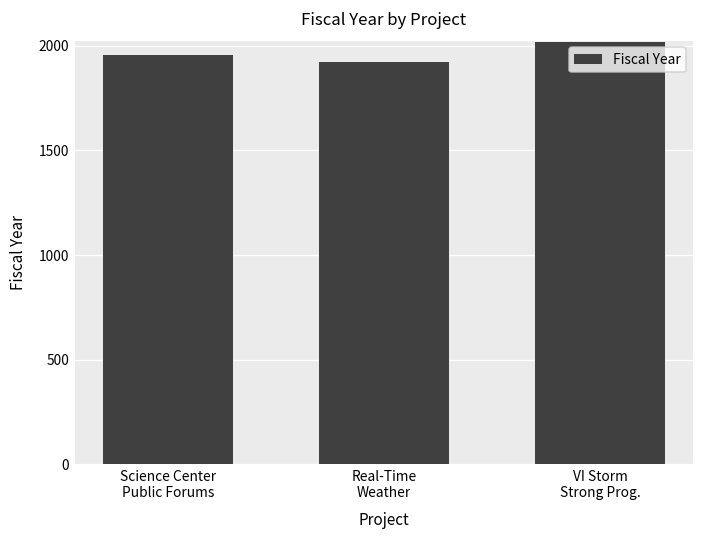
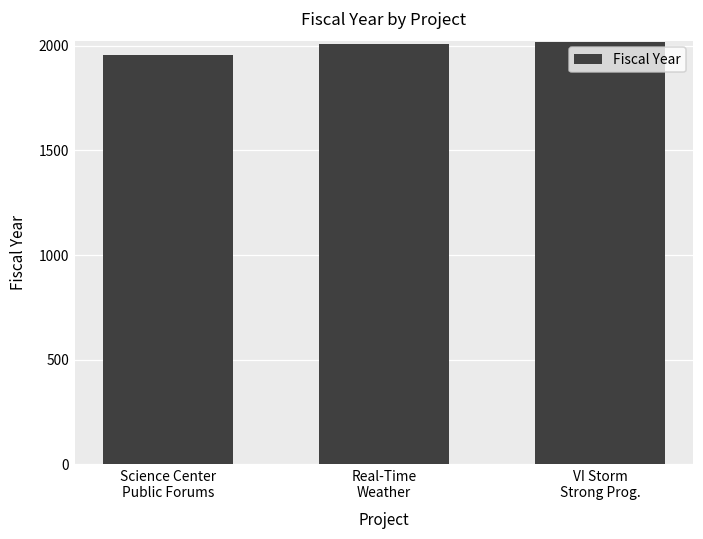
Real-Time Weather: 1920 -> 2010
